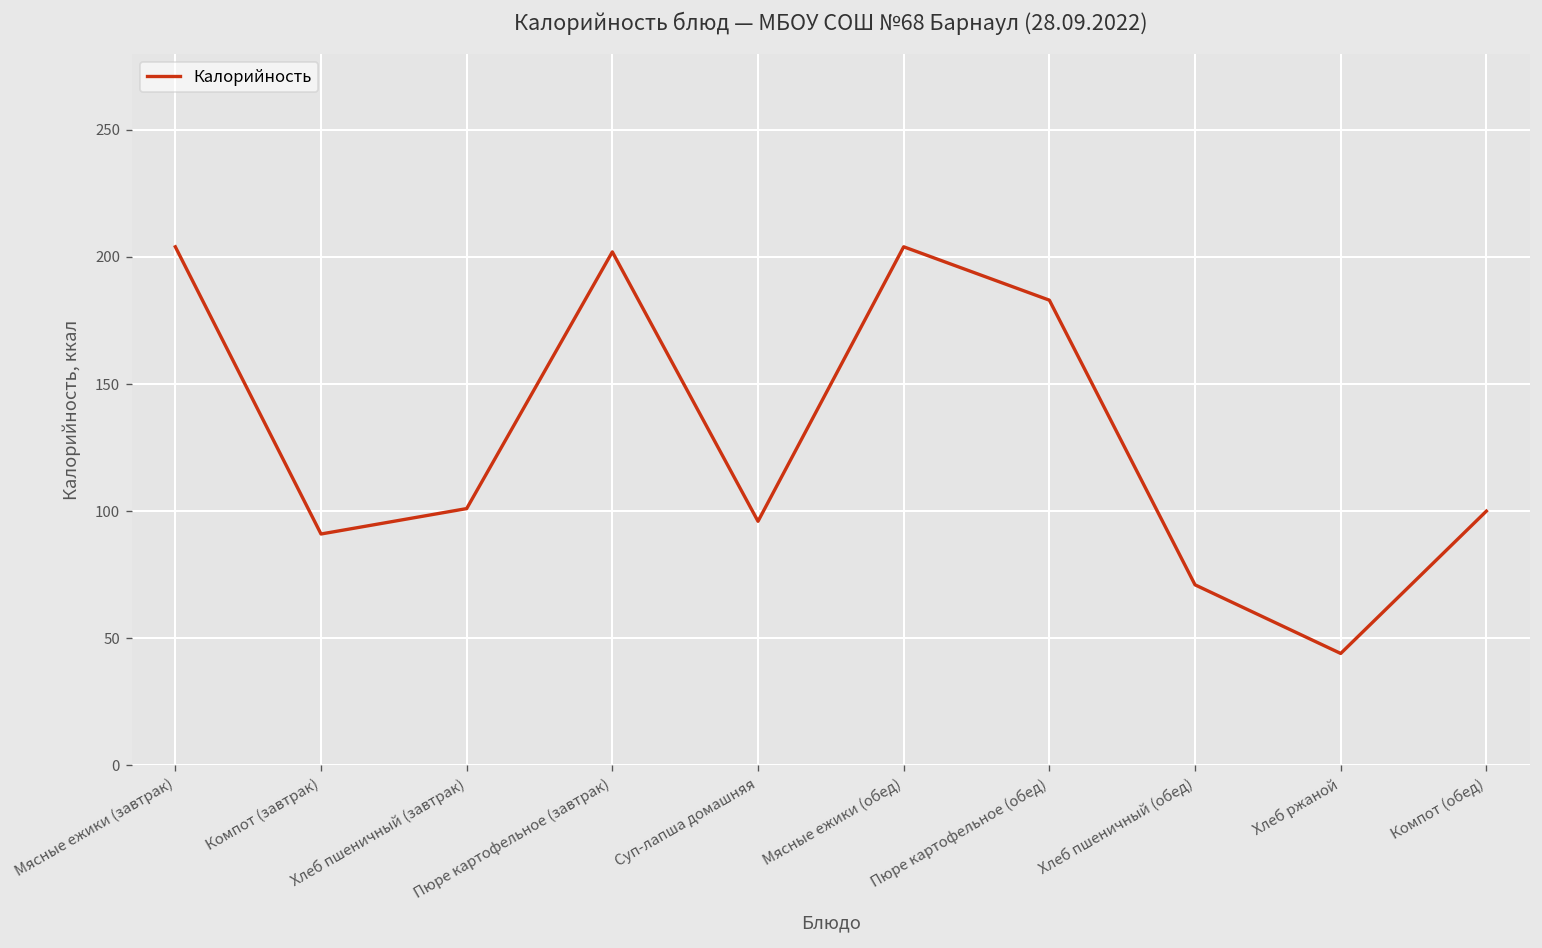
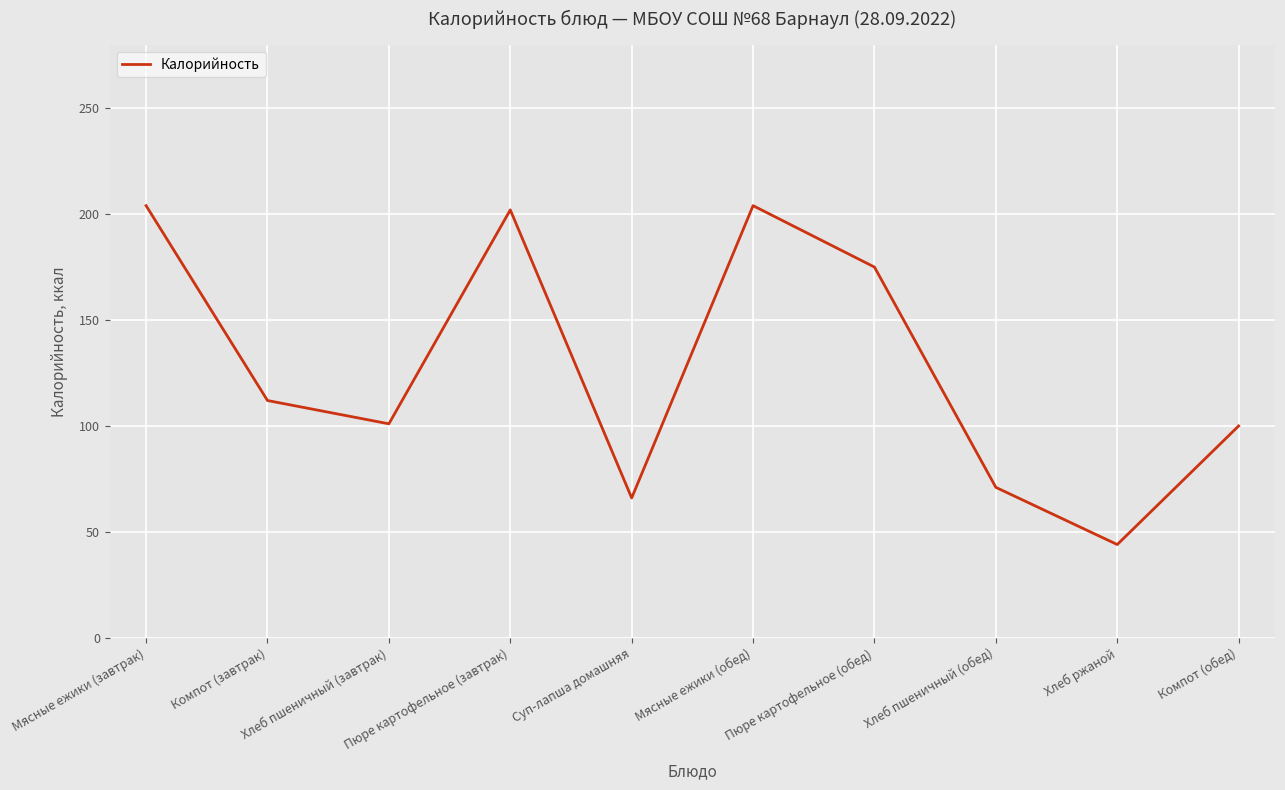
Компот (завтрак): 91 -> 112
Суп-лапша домашняя: 96 -> 66
Пюре картофельное (обед): 183 -> 175
